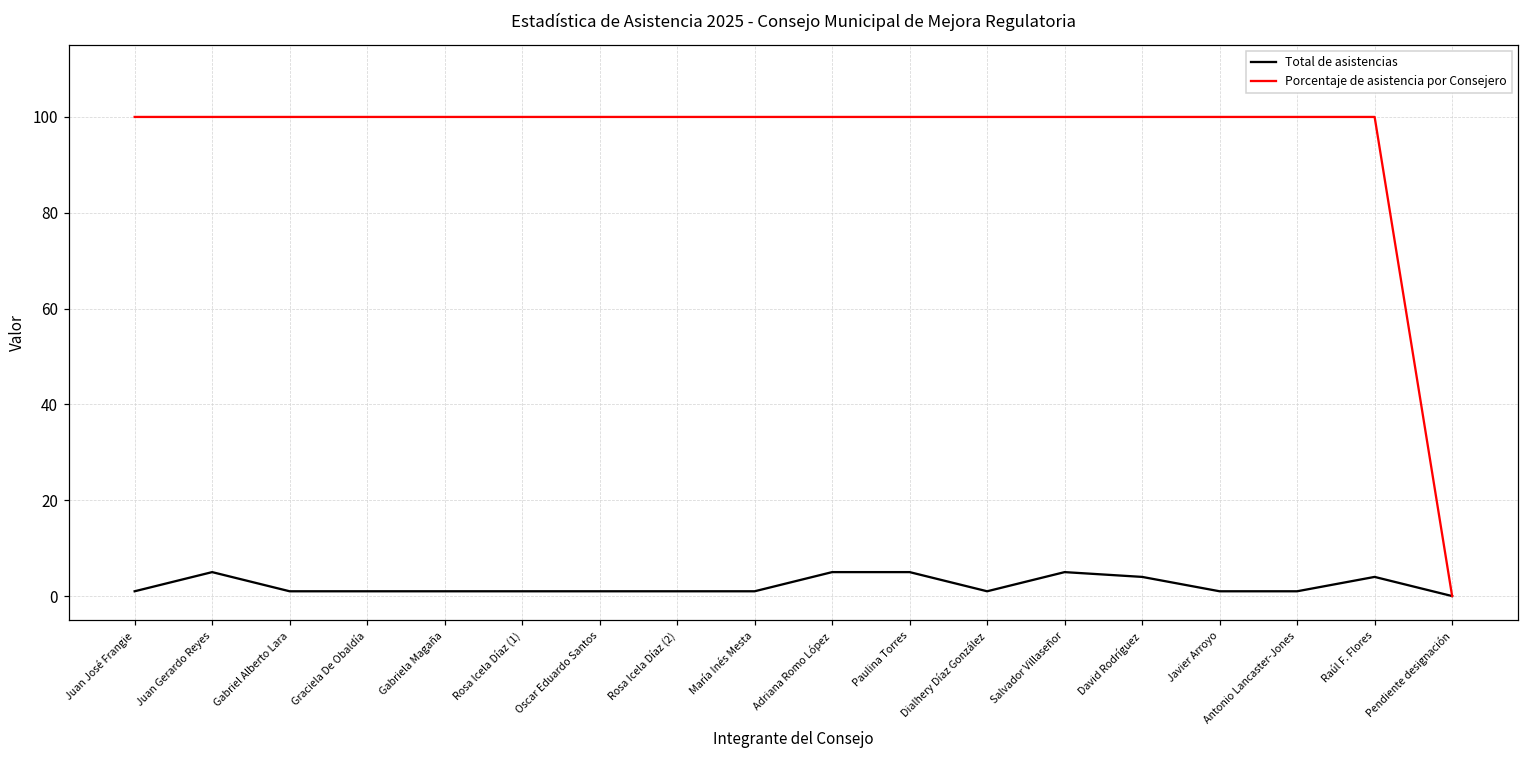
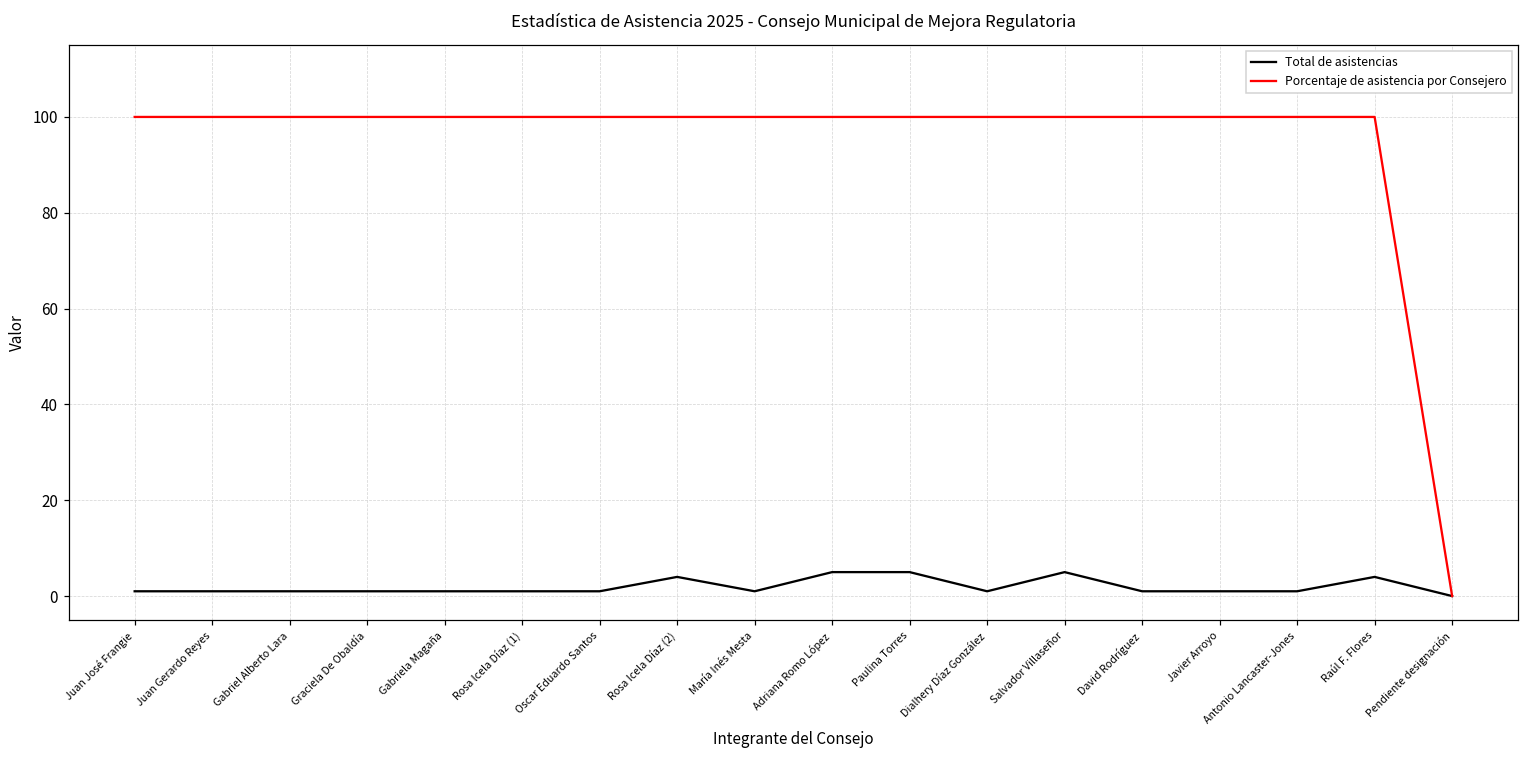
Total de asistencias, Juan Gerardo Reyes: 5 -> 1
Total de asistencias, Rosa Icela Díaz (2): 1 -> 4
Total de asistencias, David Rodríguez: 4 -> 1
